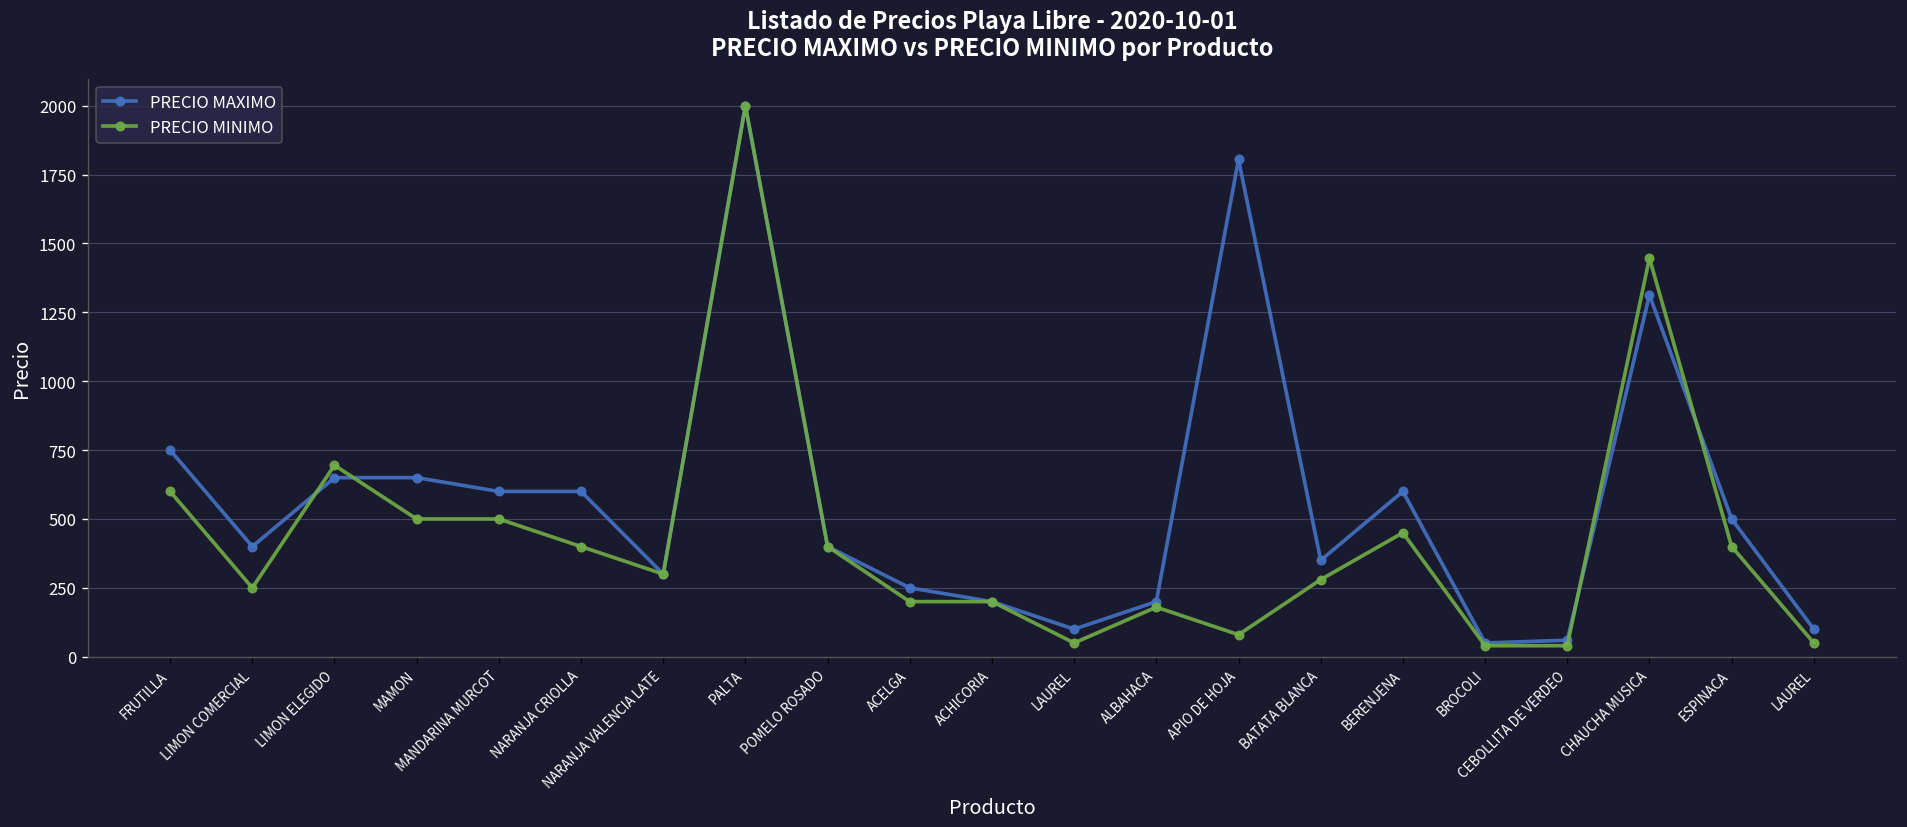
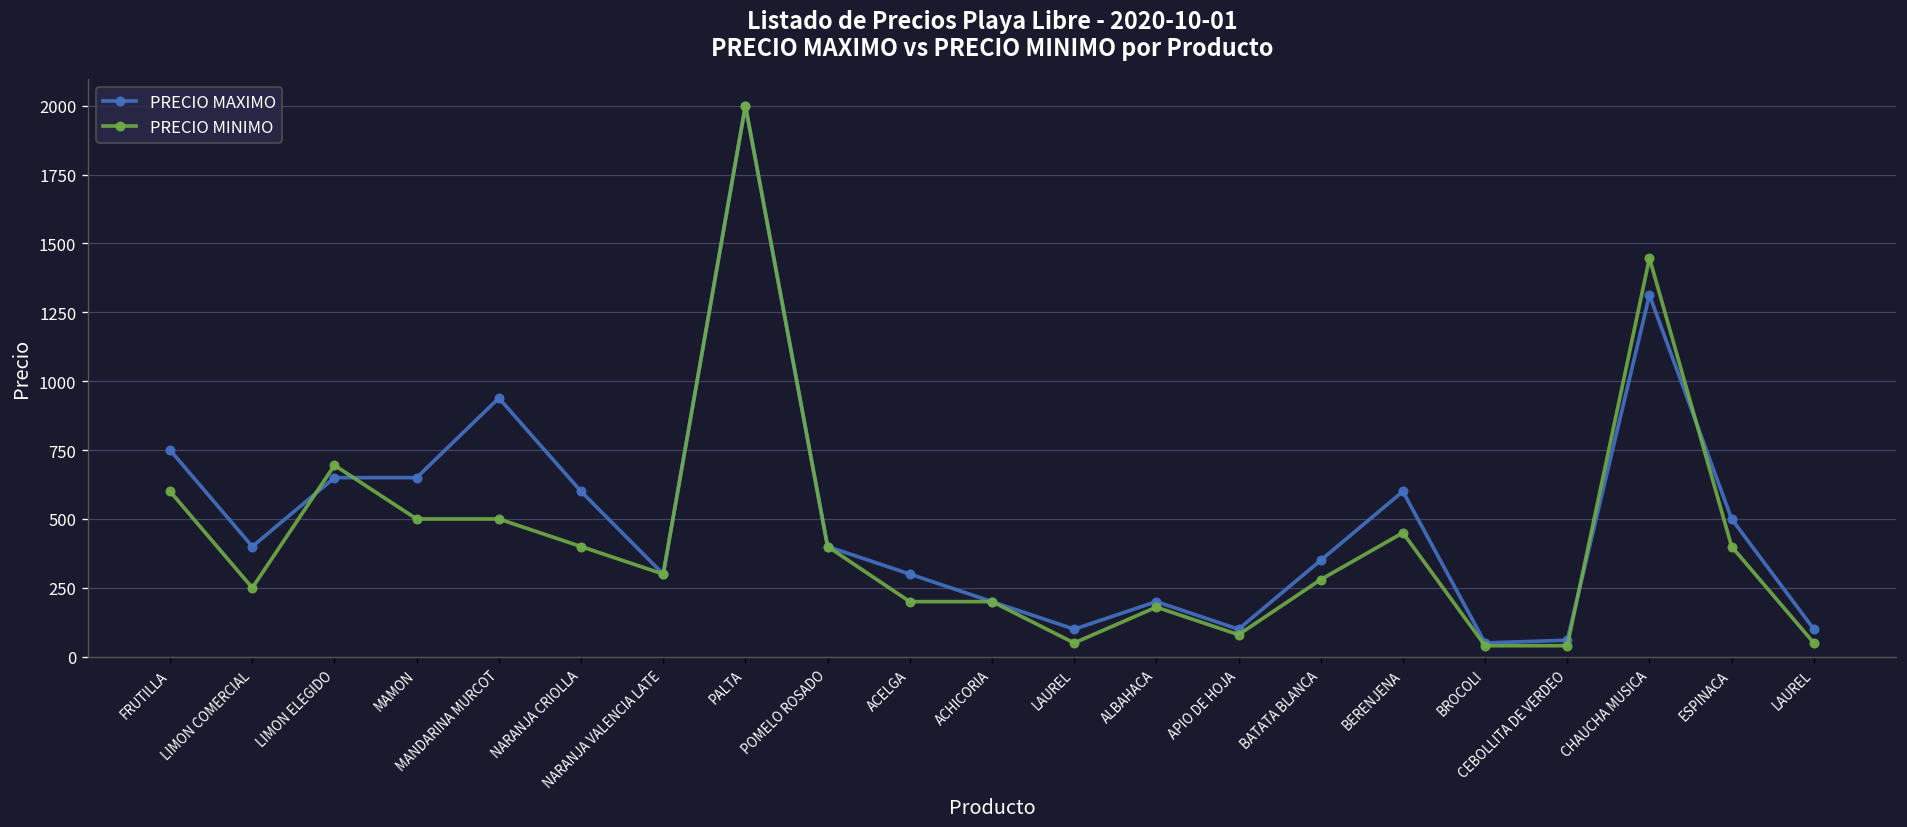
PRECIO MAXIMO, MANDARINA MURCOT: 600 -> 940
PRECIO MAXIMO, ACELGA: 250 -> 300
PRECIO MAXIMO, APIO DE HOJA: 1810 -> 100
